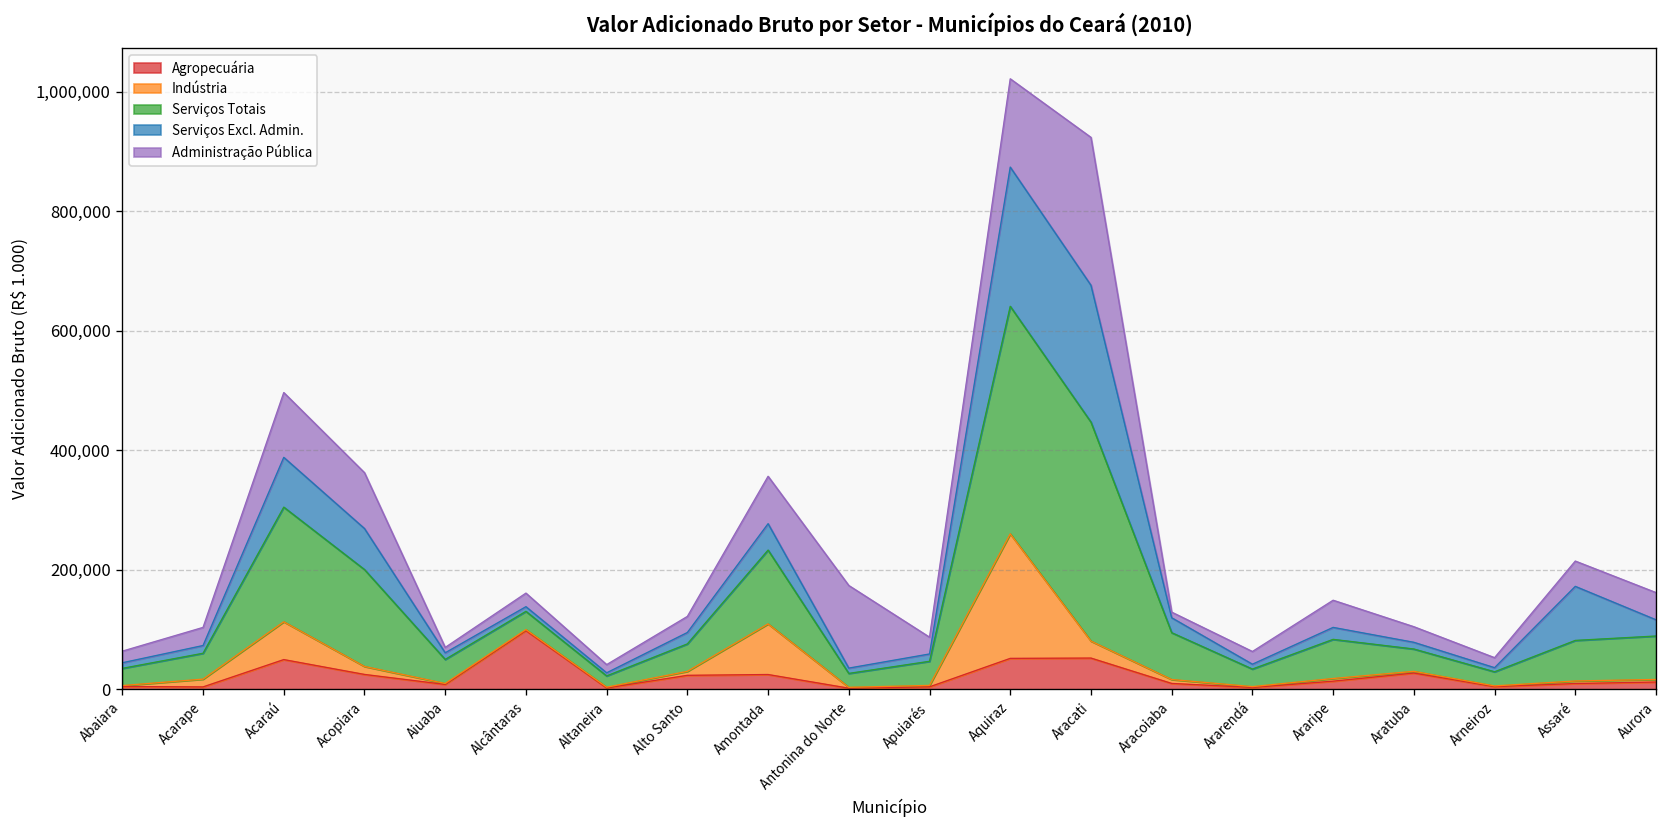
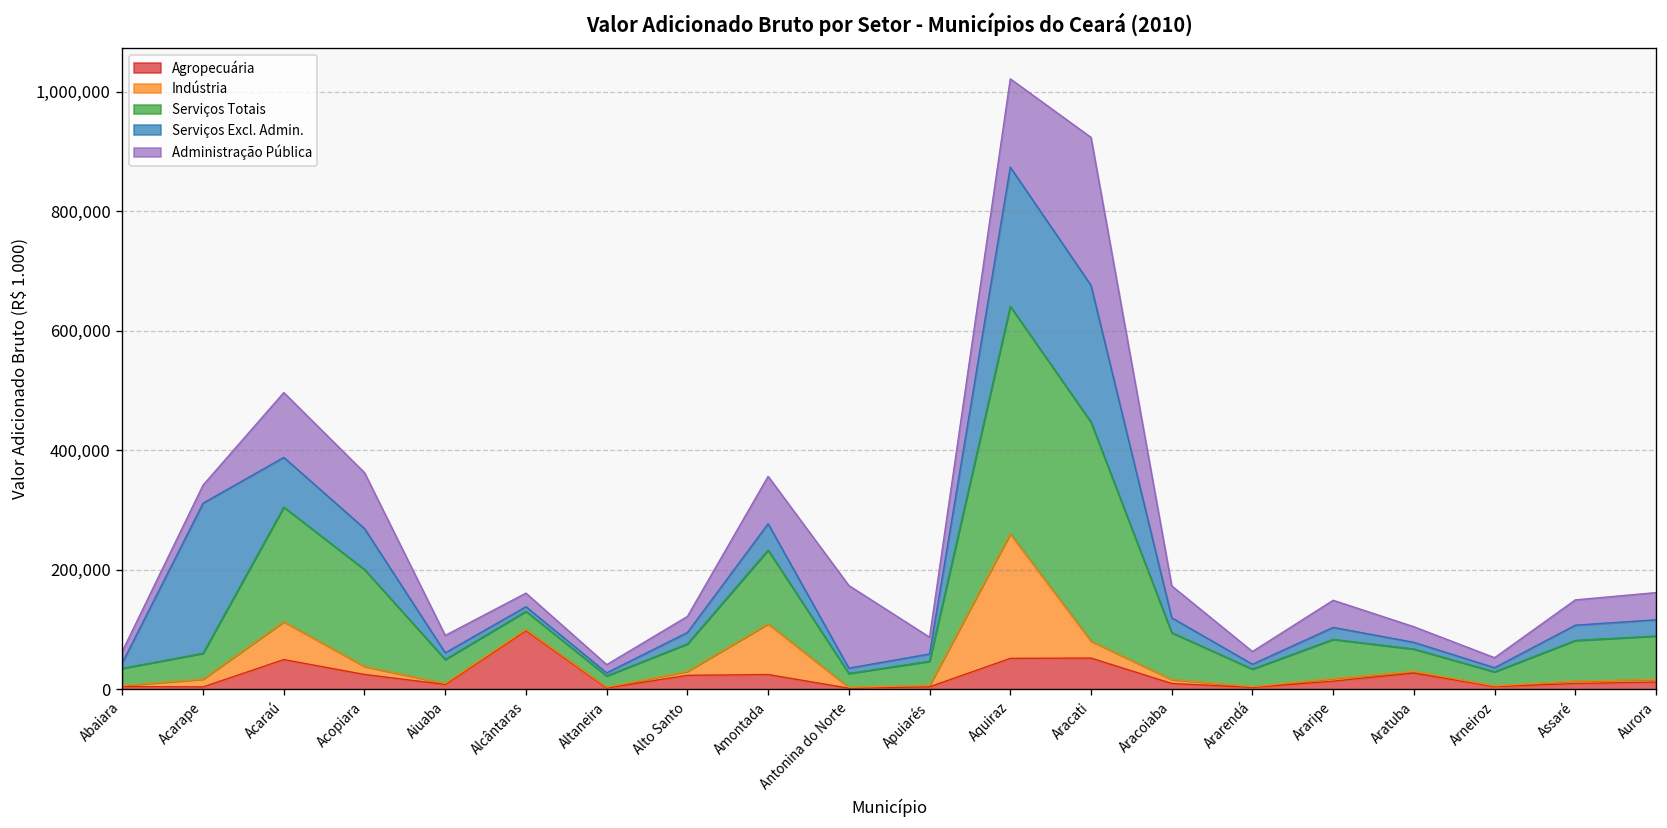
Serviços Excl. Admin., Acarape: 10,000 -> 250,000
Administração Pública, Aiuaba: 10,000 -> 30,000
Administração Pública, Aracoiaba: 10,000 -> 50,000
Serviços Excl. Admin., Assaré: 90,000 -> 30,000
